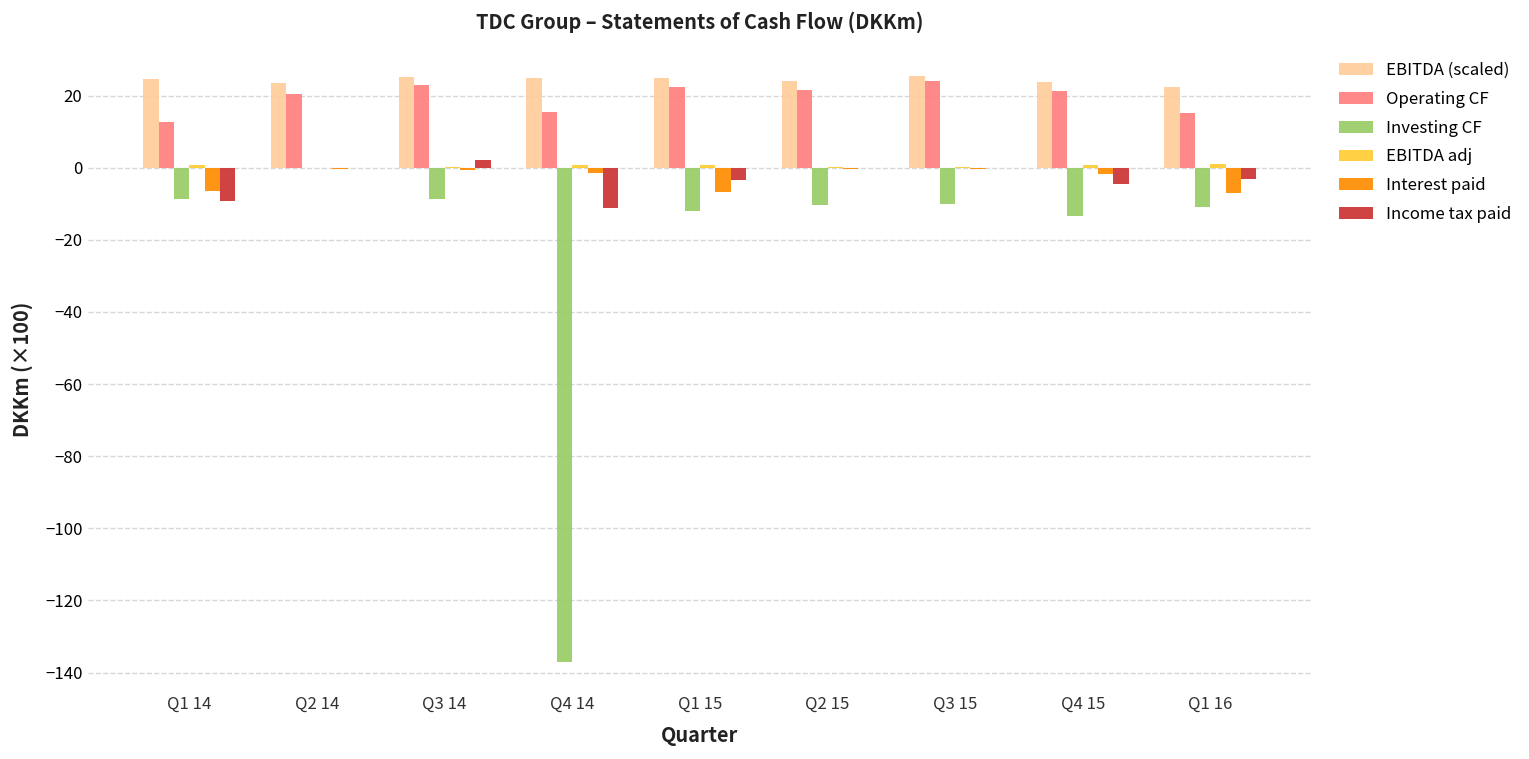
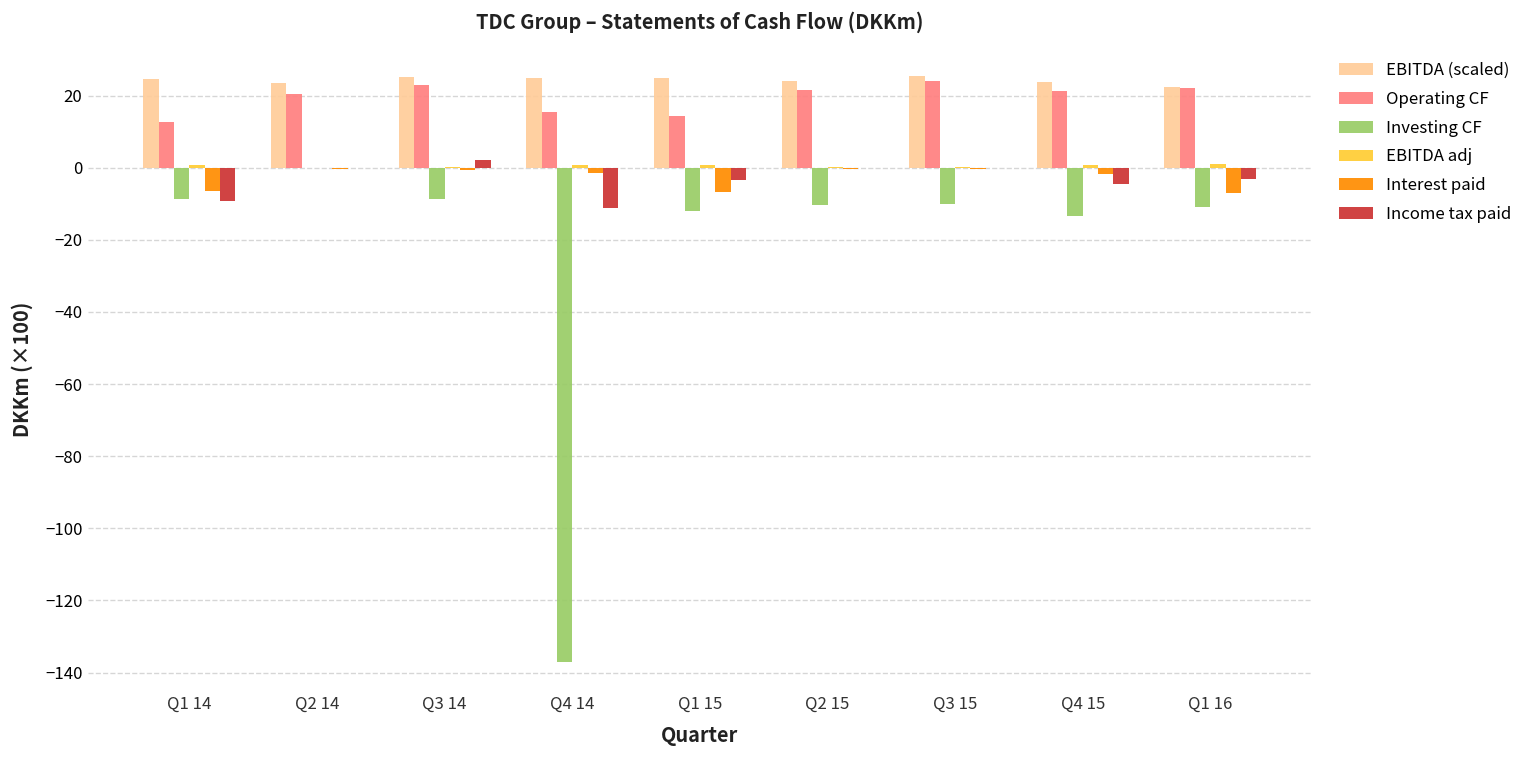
Operating CF, Q1 15: 22 -> 14
Operating CF, Q1 16: 15 -> 22
